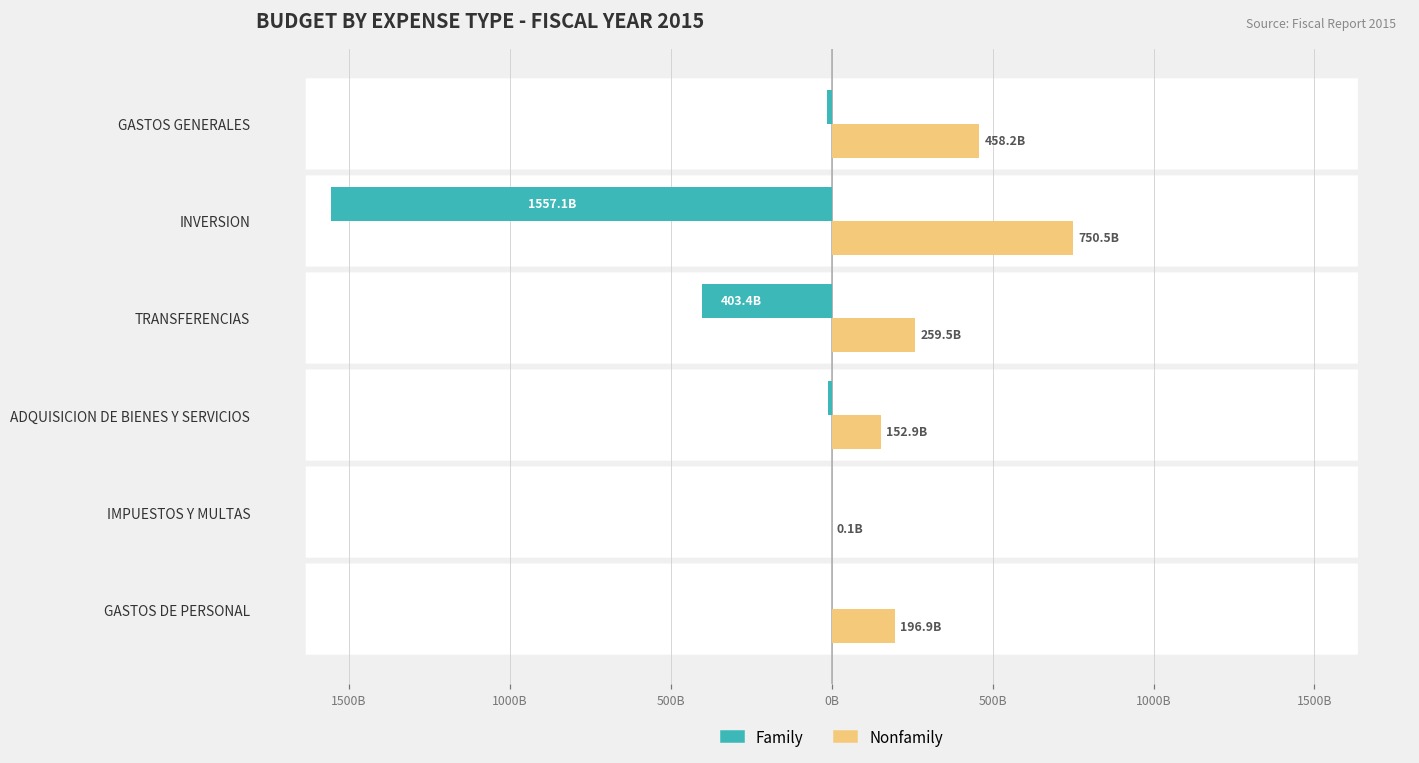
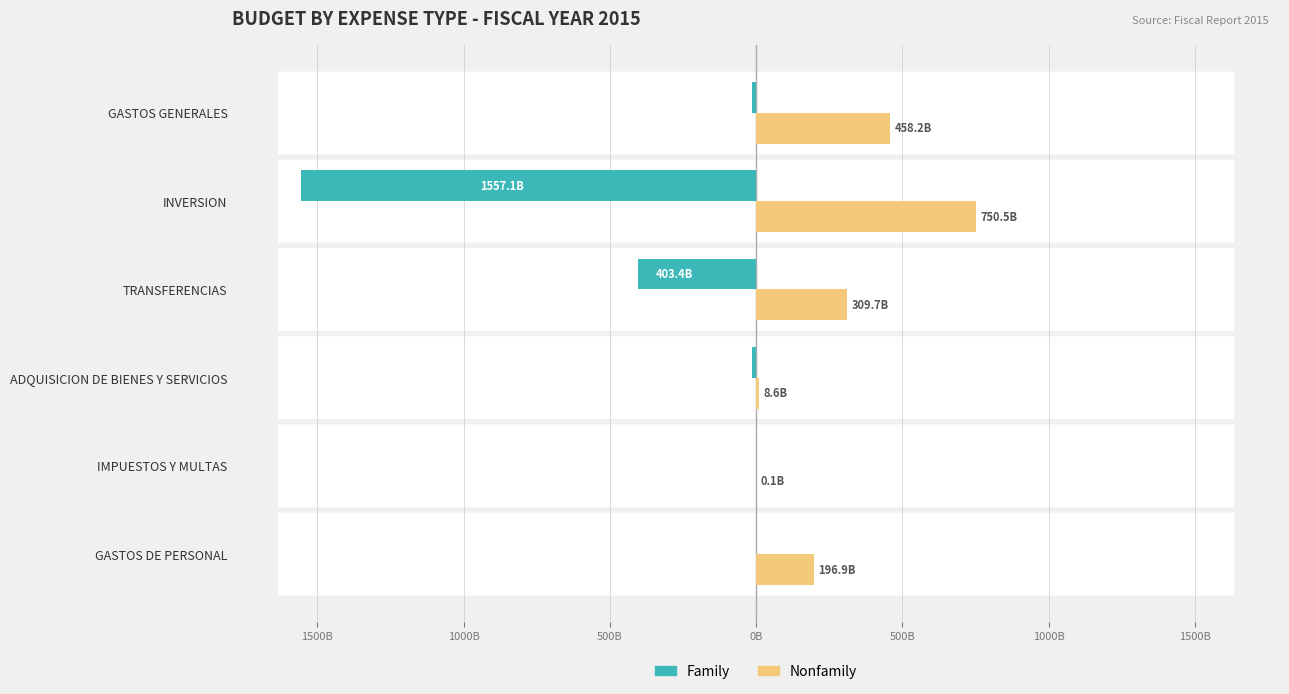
Nonfamily, TRANSFERENCIAS: 259.5B -> 309.7B
Nonfamily, ADQUISICION DE BIENES Y SERVICIOS: 152.9B -> 8.6B
